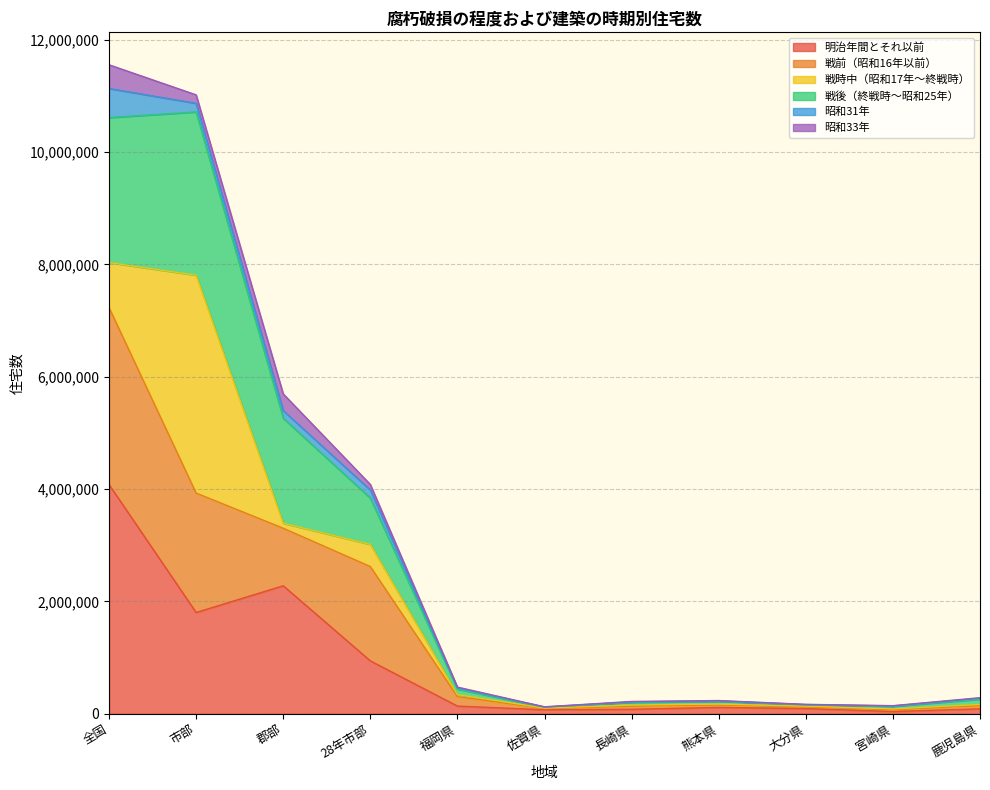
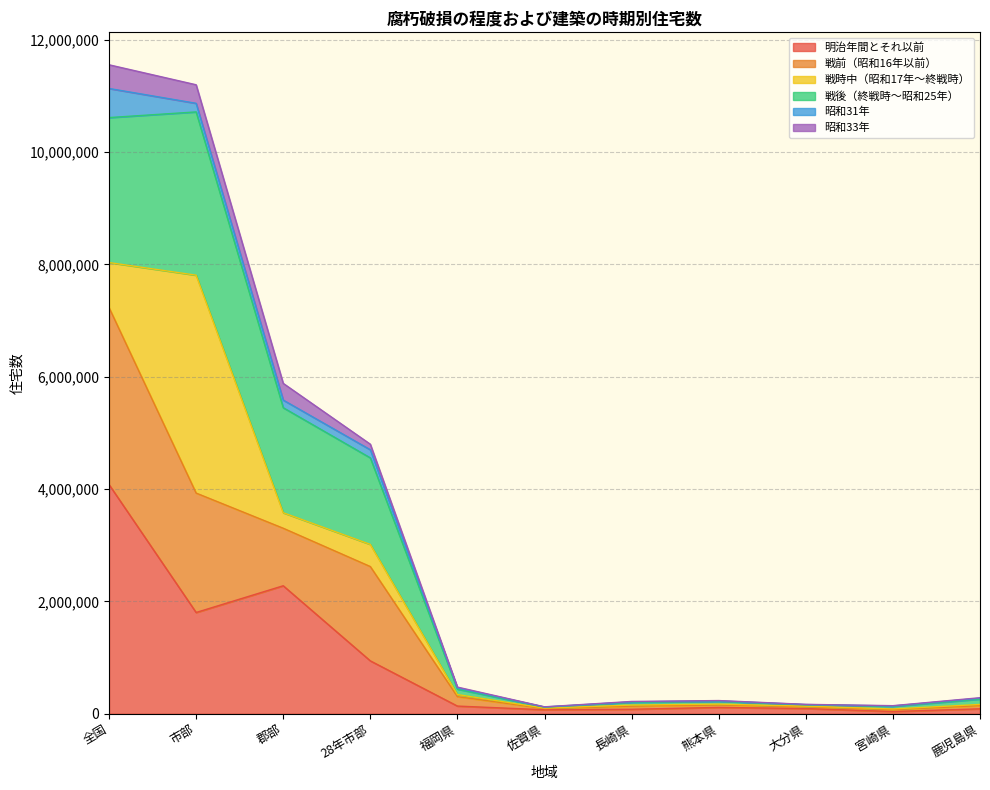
昭和33年, 市部: 200,000 -> 300,000
戦時中（昭和17年～終戦時）, 郡部: 100,000 -> 300,000
戦後（終戦時～昭和25年）, 28年市部: 800,000 -> 1,500,000
